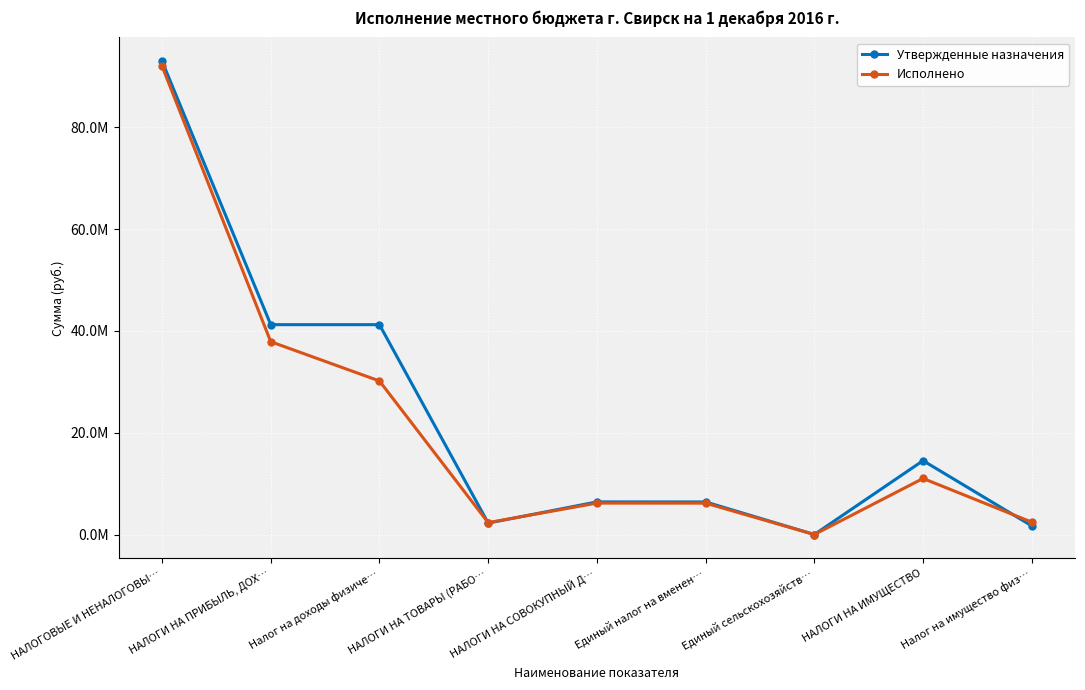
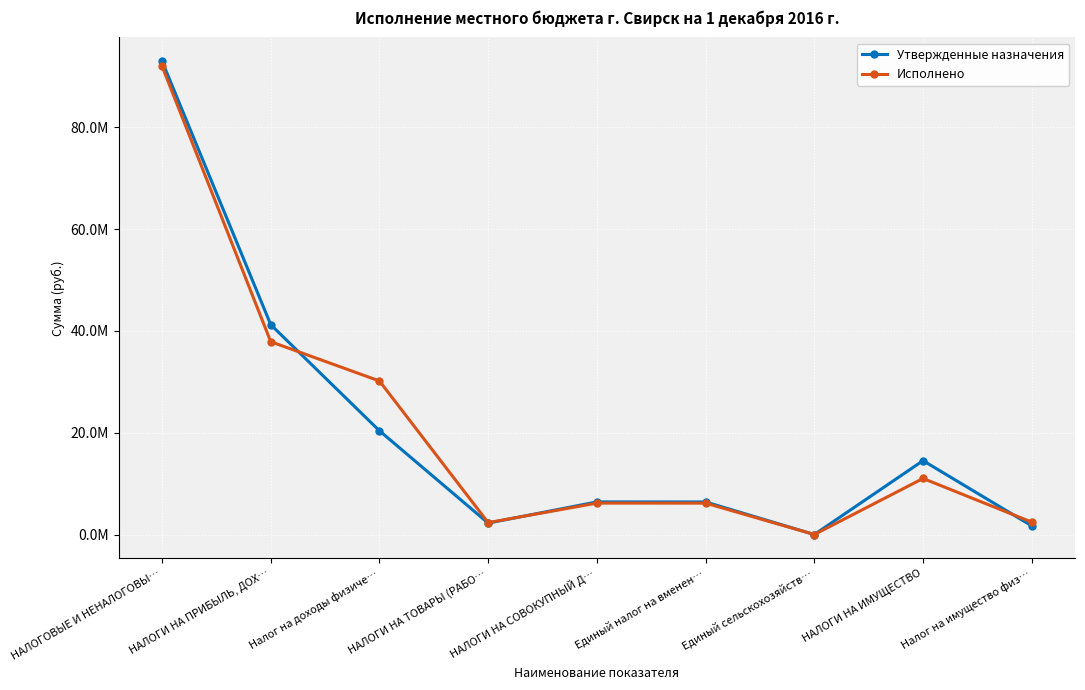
Утвержденные назначения, Налог на доходы физиче…: 41000000 -> 20000000
